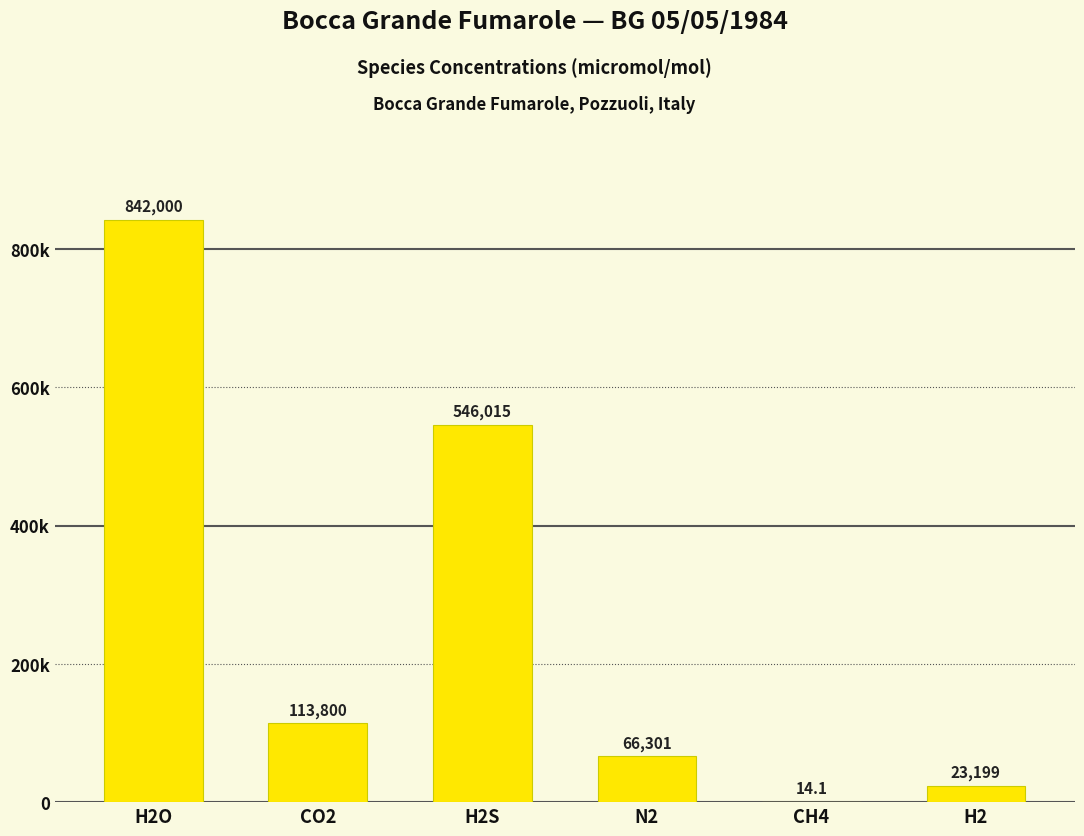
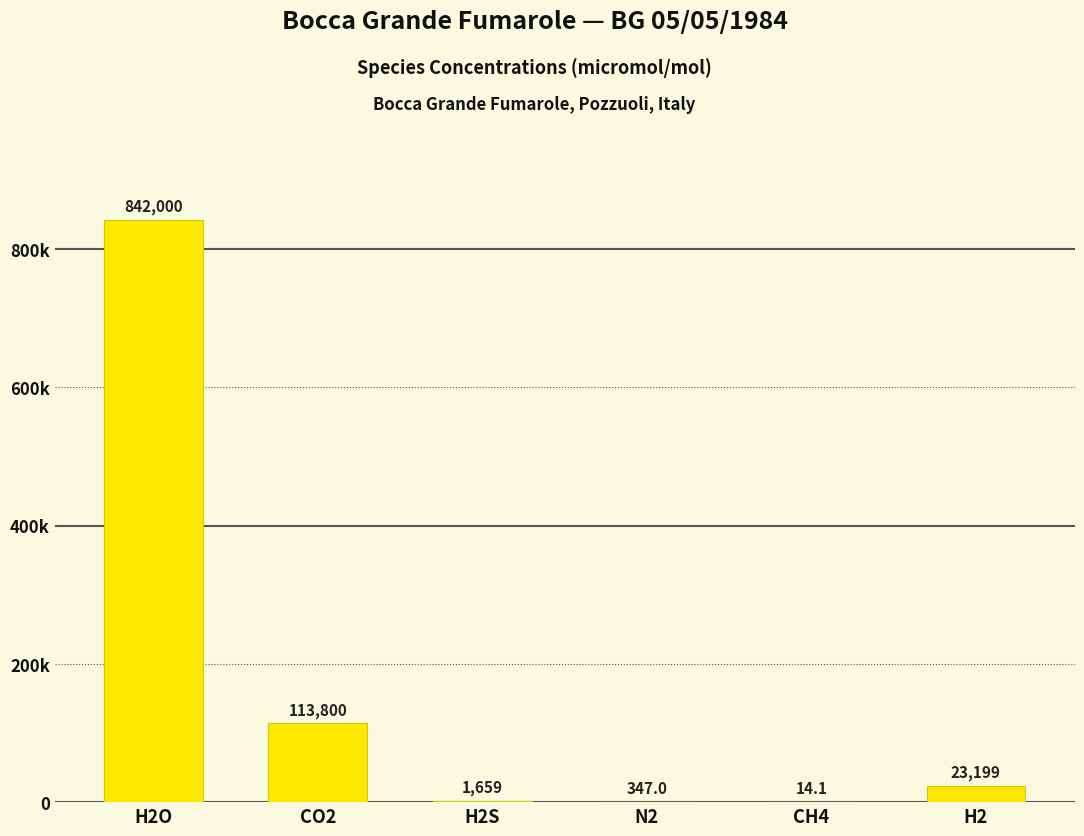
H2S: 546,015 -> 1,659
N2: 66,301 -> 347.0
